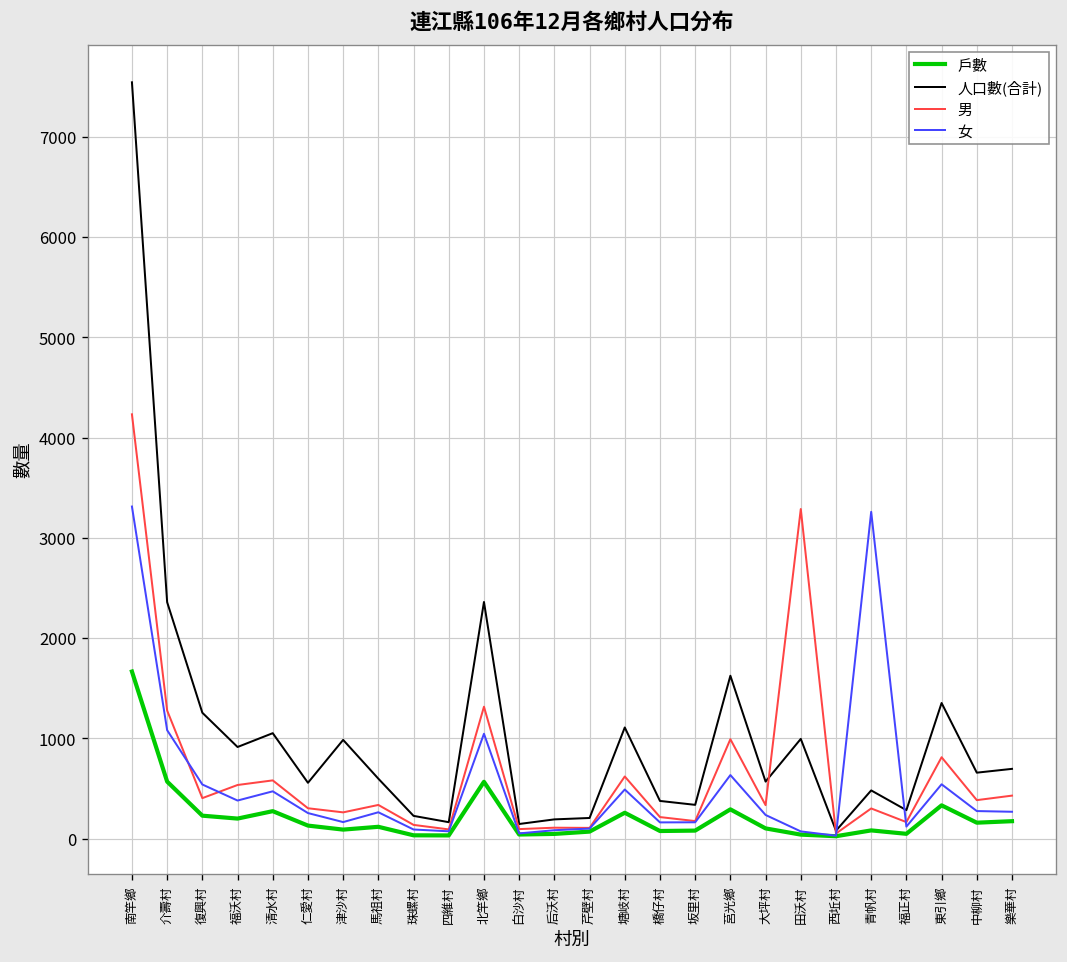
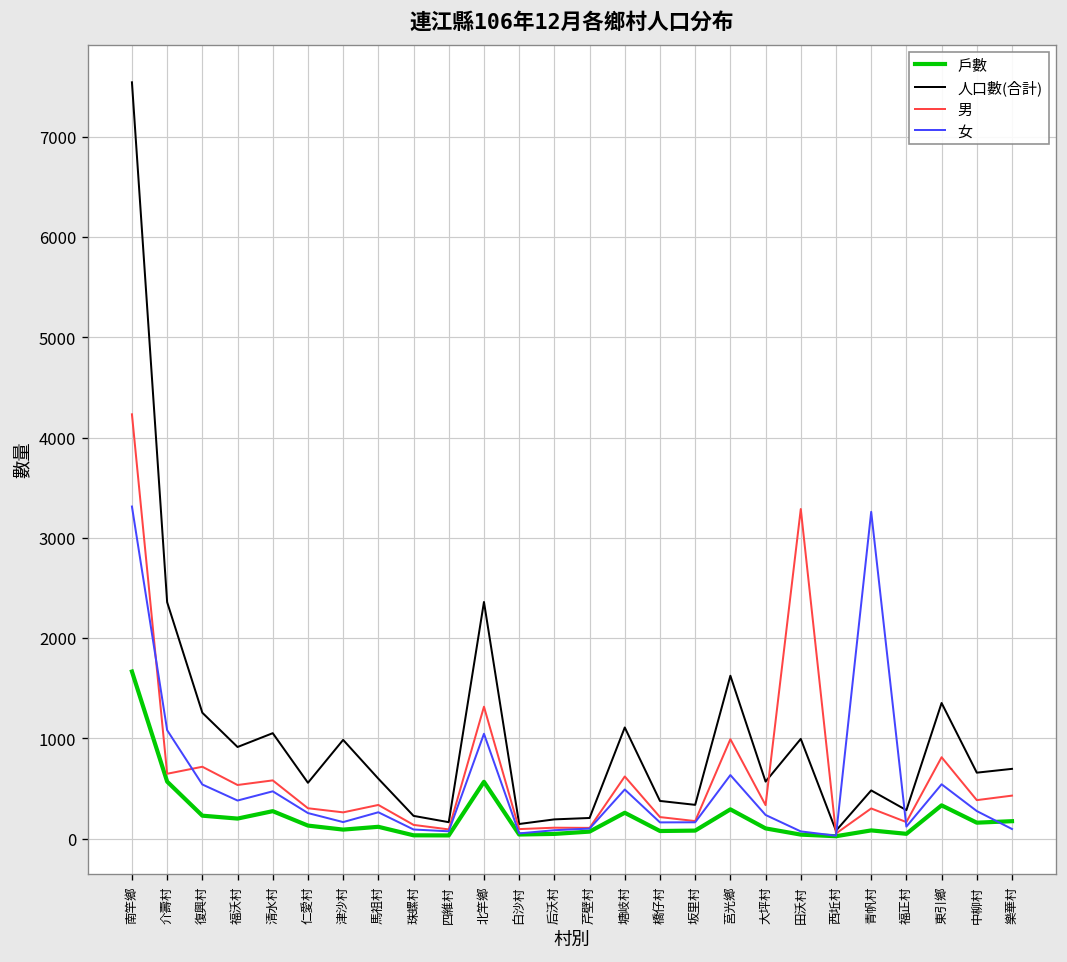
男, 介壽村: 1300 -> 600
男, 復興村: 400 -> 700
女, 樂華村: 300 -> 100
